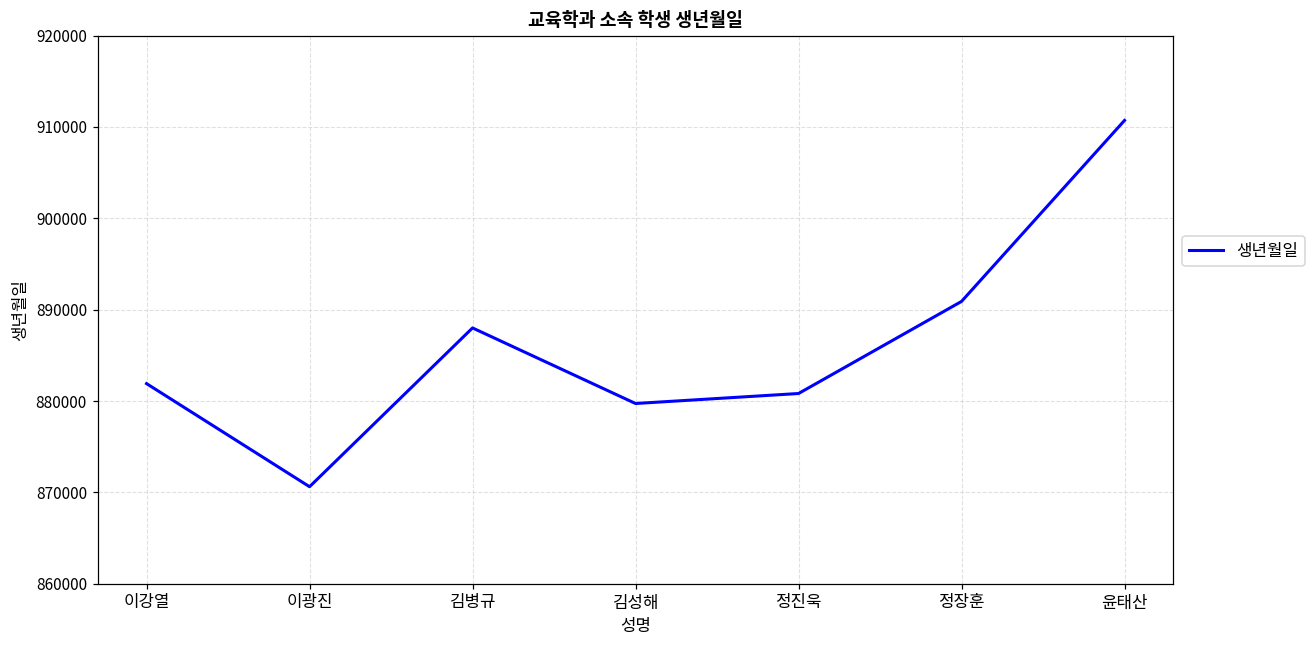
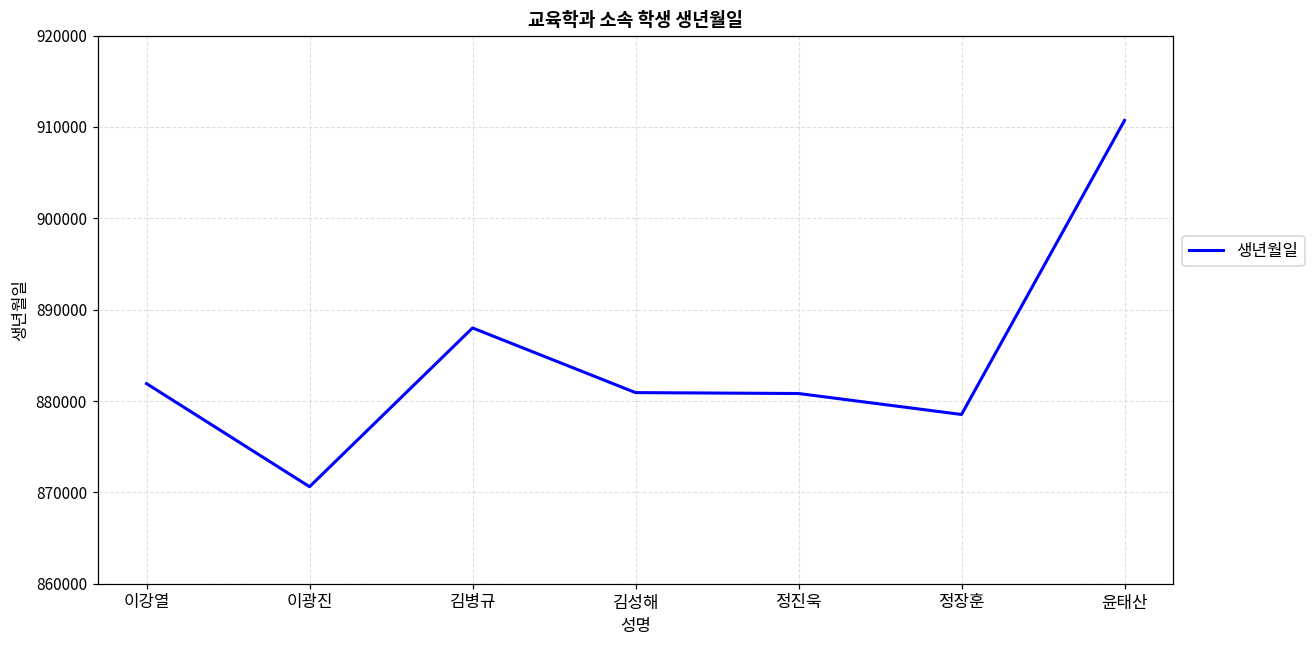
김성해: 880000 -> 881000
정장훈: 891000 -> 879000
